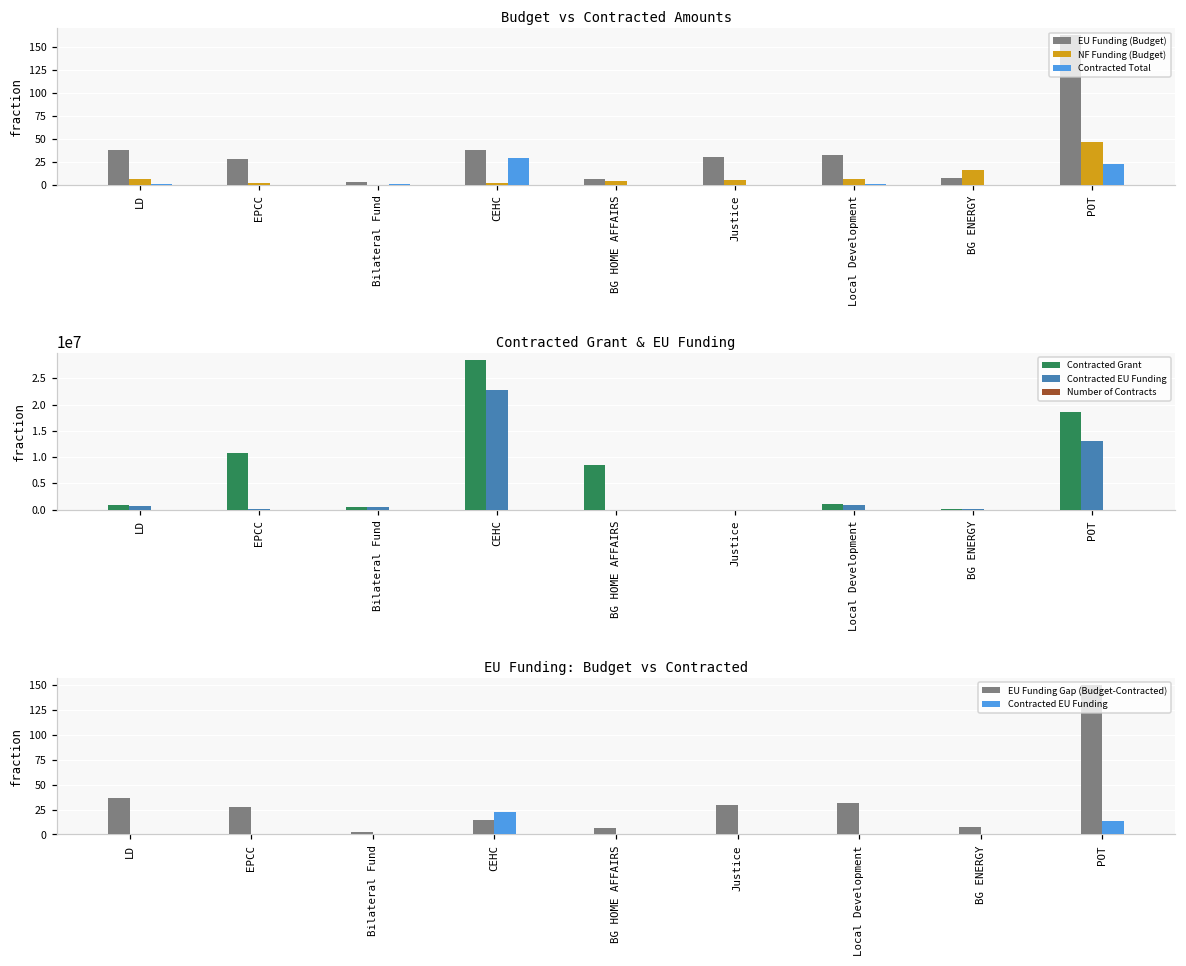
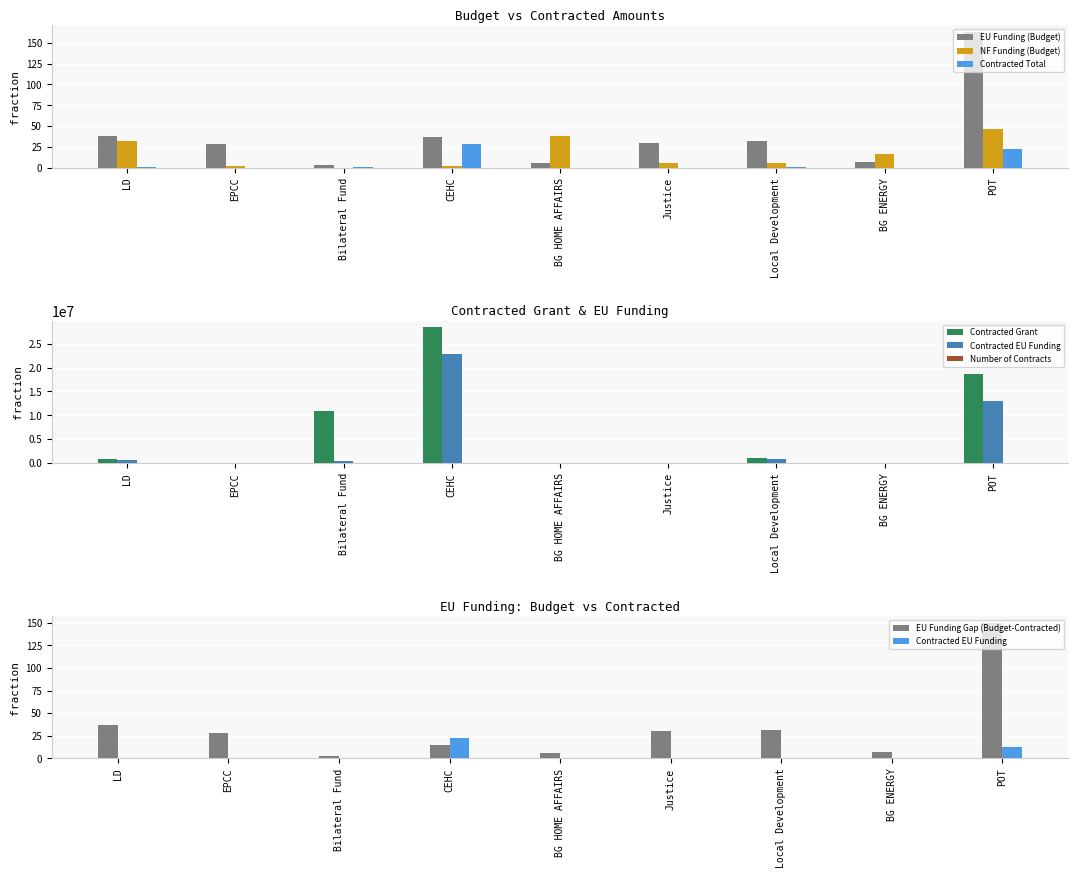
Budget vs Contracted Amounts, NF Funding (Budget), LD: 10 -> 30
Budget vs Contracted Amounts, NF Funding (Budget), BG HOME AFFAIRS: 0 -> 40
Contracted Grant & EU Funding, Contracted Grant, EPCC: 11000000 -> 0
Contracted Grant & EU Funding, Contracted Grant, Bilateral Fund: 0 -> 11000000
Contracted Grant & EU Funding, Contracted Grant, BG HOME AFFAIRS: 8000000 -> 0
